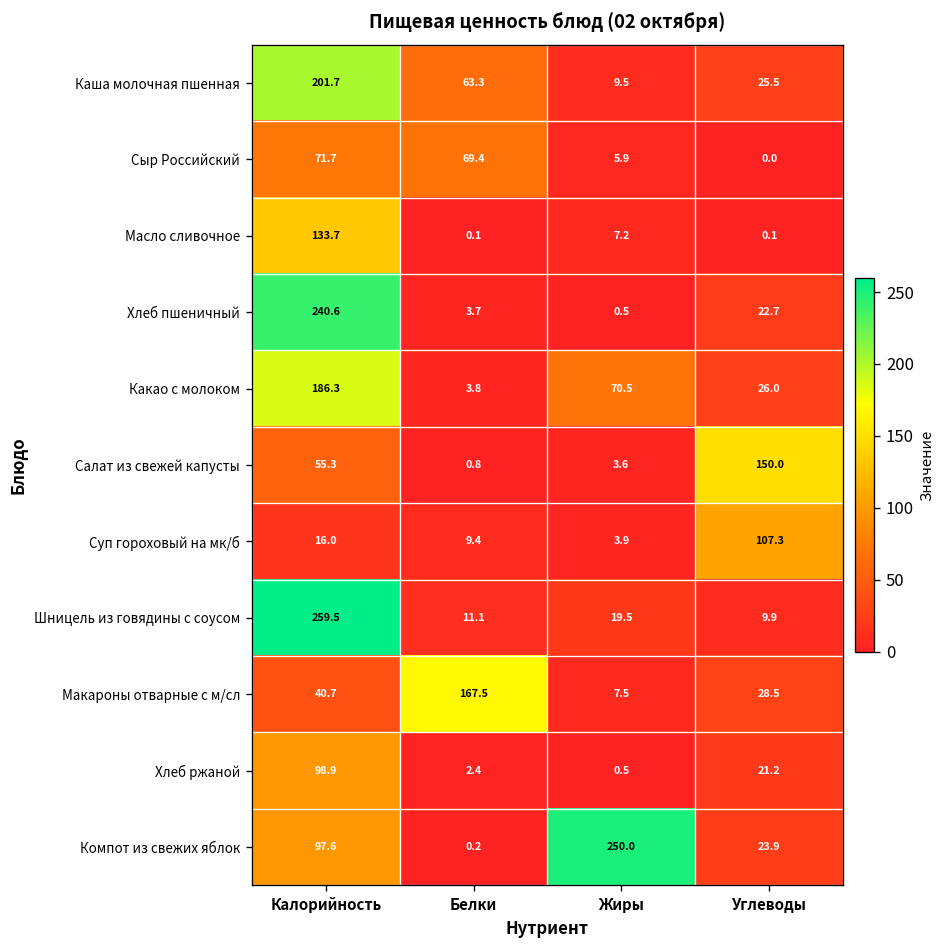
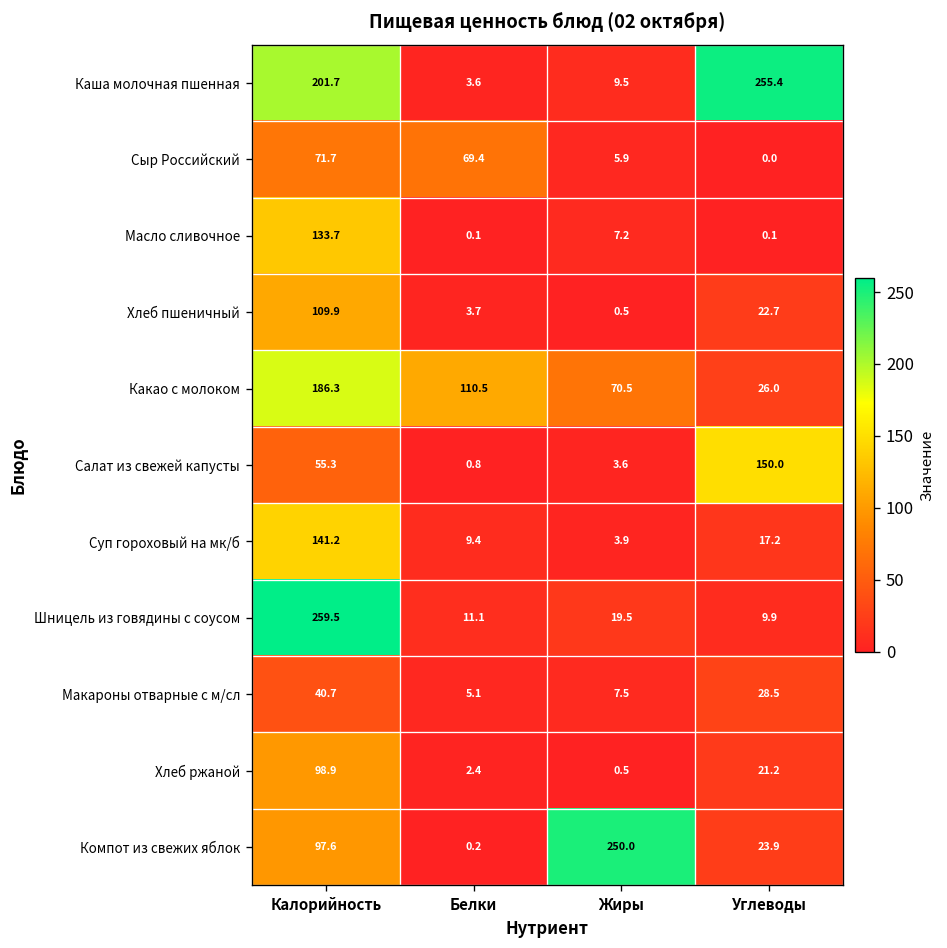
Каша молочная пшенная, Белки: 63.3 -> 3.6
Каша молочная пшенная, Углеводы: 25.5 -> 255.4
Хлеб пшеничный, Калорийность: 240.6 -> 109.9
Какао с молоком, Белки: 3.8 -> 110.5
Суп гороховый на мк/б, Калорийность: 16.0 -> 141.2
Суп гороховый на мк/б, Углеводы: 107.3 -> 17.2
Макароны отварные с м/сл, Белки: 167.5 -> 5.1
